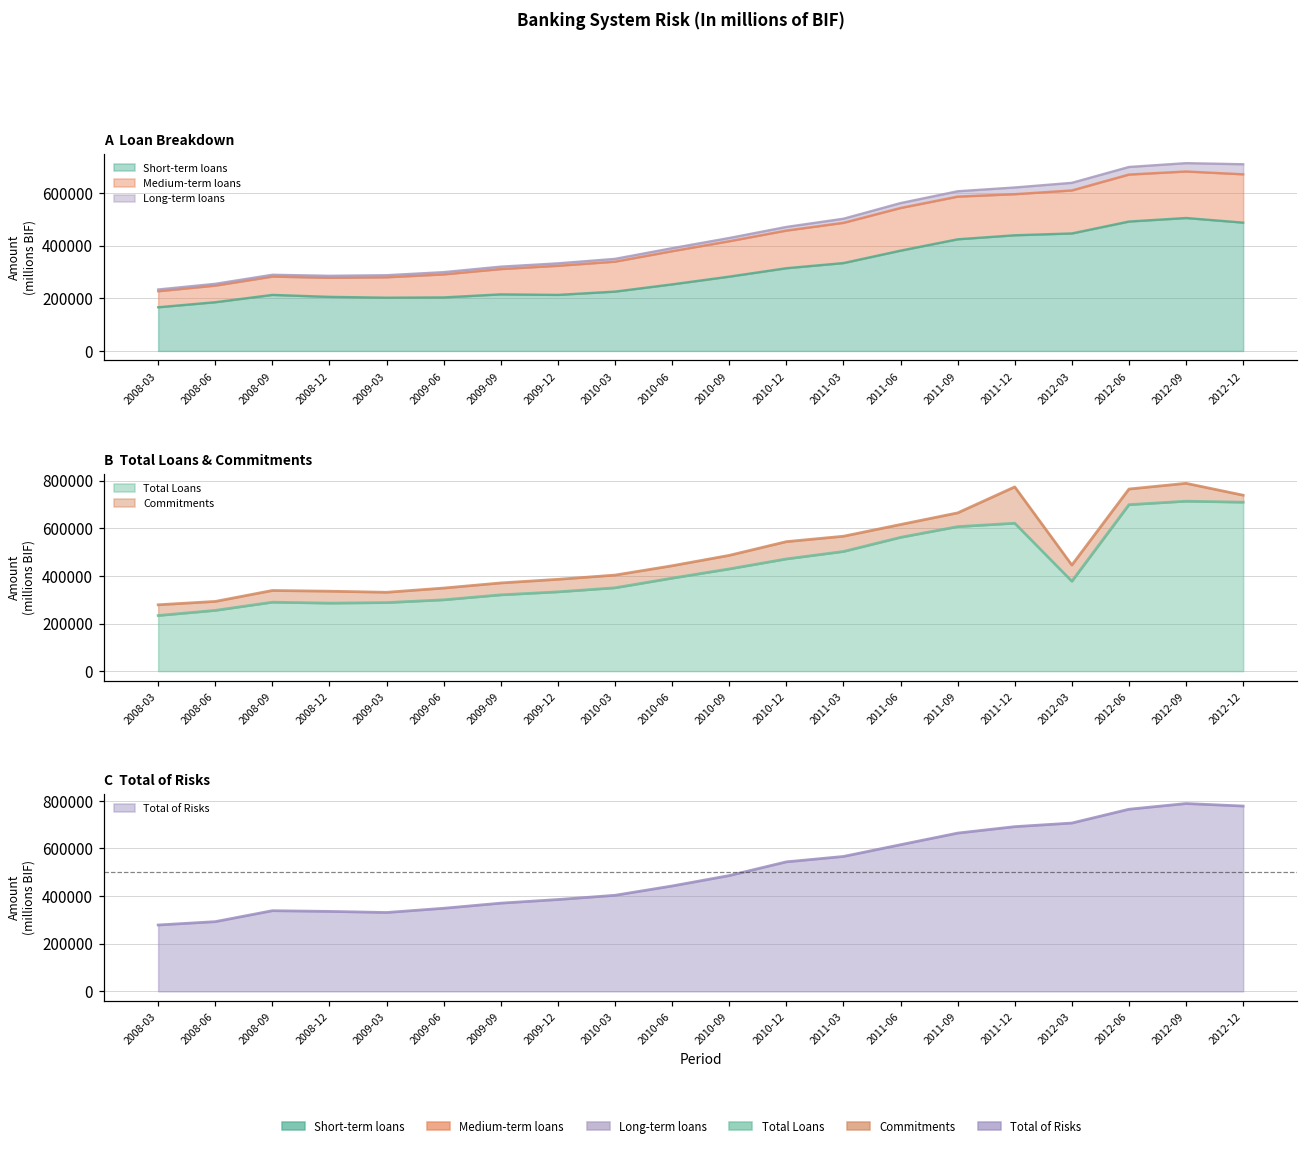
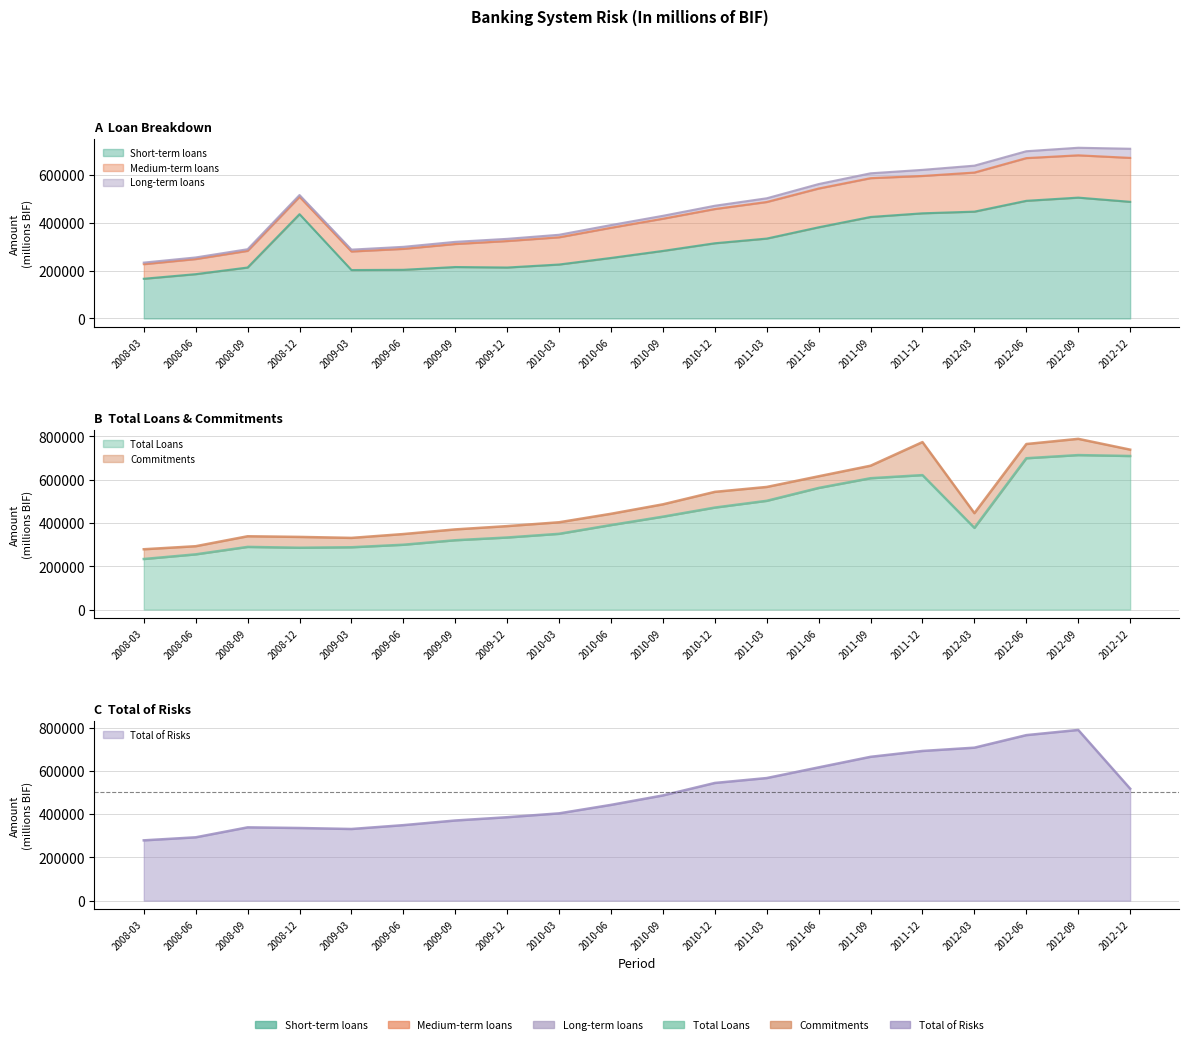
A Loan Breakdown, Short-term loans, 2008-12: 210000 -> 440000
C Total of Risks, 2012-12: 780000 -> 520000
